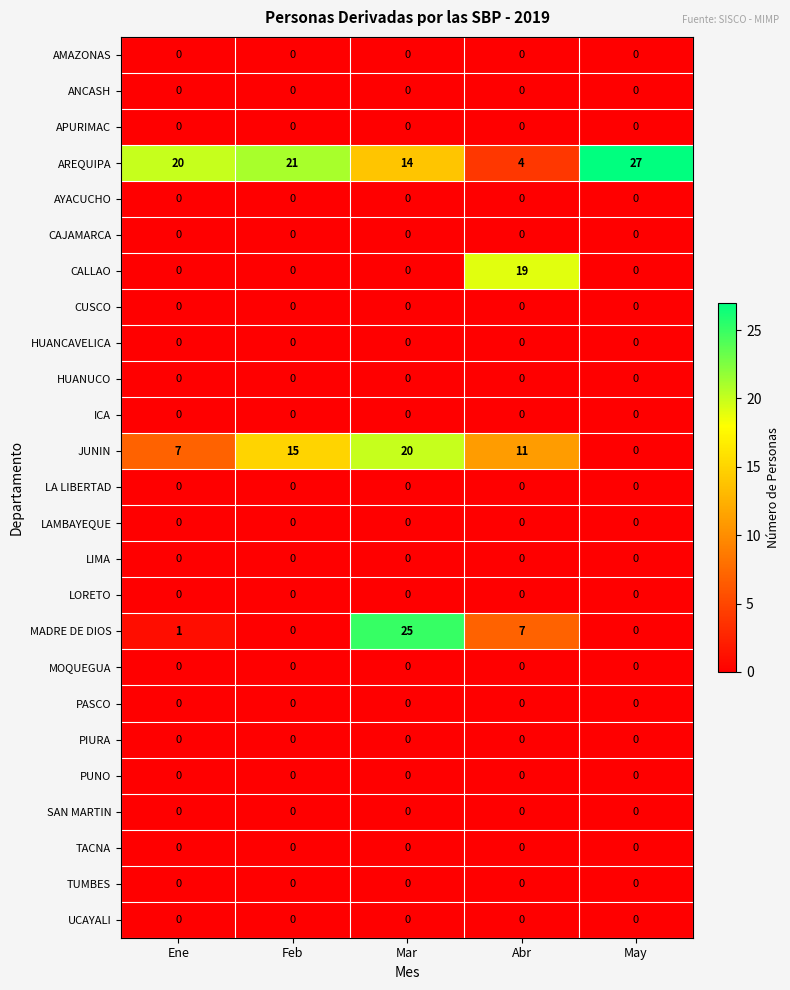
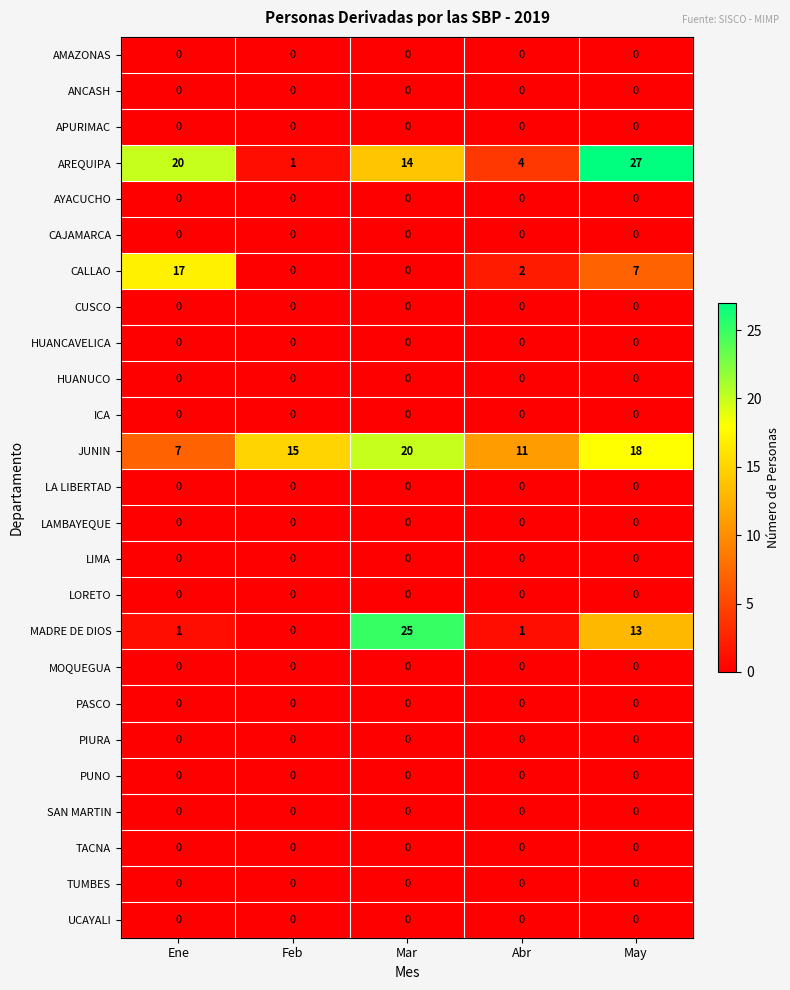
AREQUIPA, Feb: 21 -> 1
CALLAO, Ene: 0 -> 17
CALLAO, Abr: 19 -> 2
CALLAO, May: 0 -> 7
JUNIN, May: 0 -> 18
MADRE DE DIOS, Abr: 7 -> 1
MADRE DE DIOS, May: 0 -> 13
